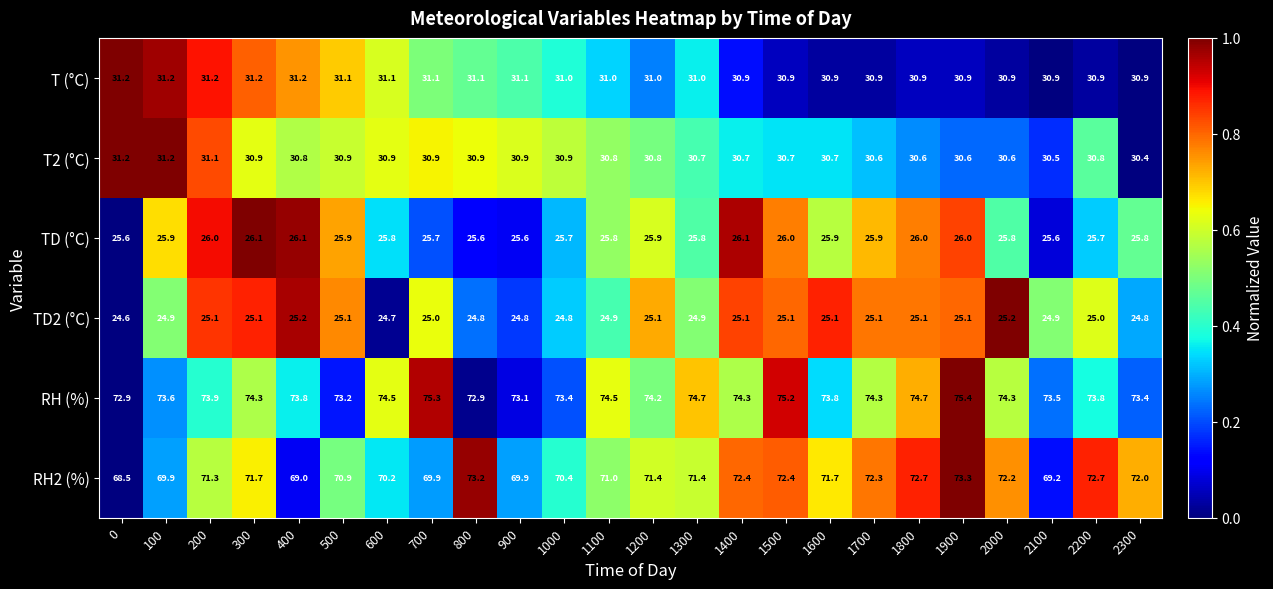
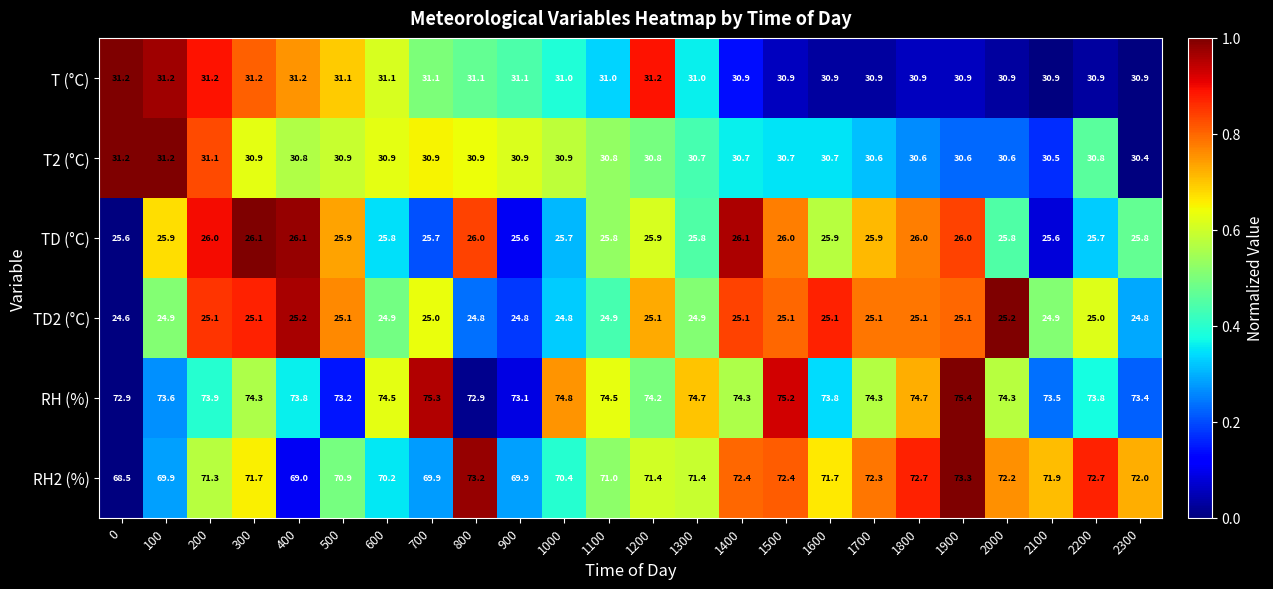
T (°C), 1200: 31.0 -> 31.2
TD (°C), 800: 25.6 -> 26.0
TD2 (°C), 600: 24.7 -> 24.9
RH (%), 1000: 73.4 -> 74.8
RH2 (%), 2100: 69.2 -> 71.9
